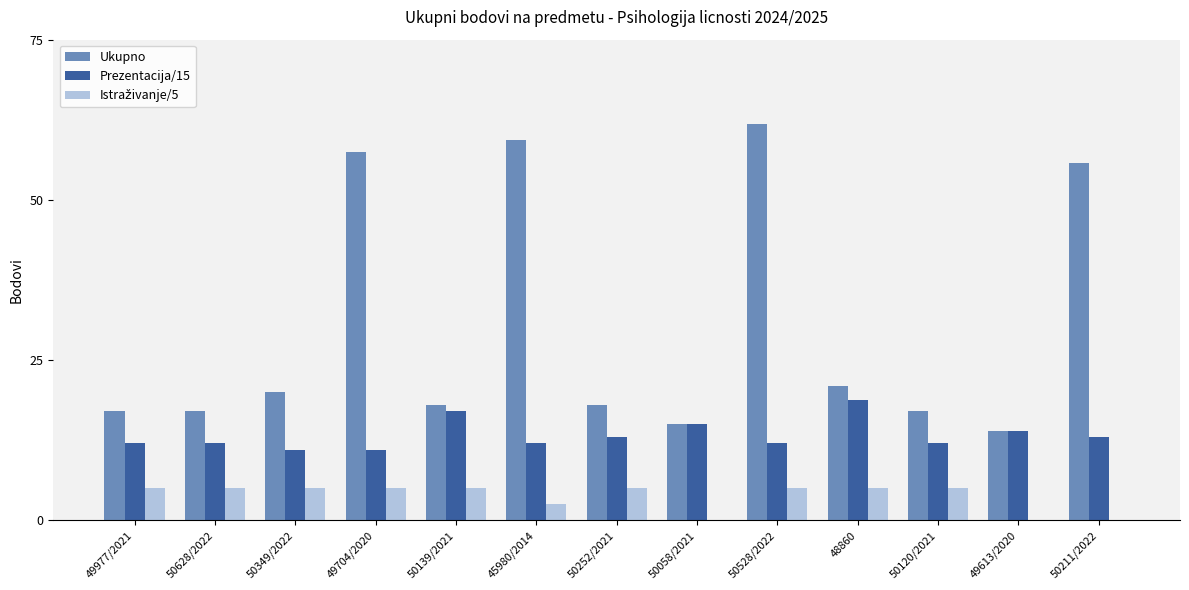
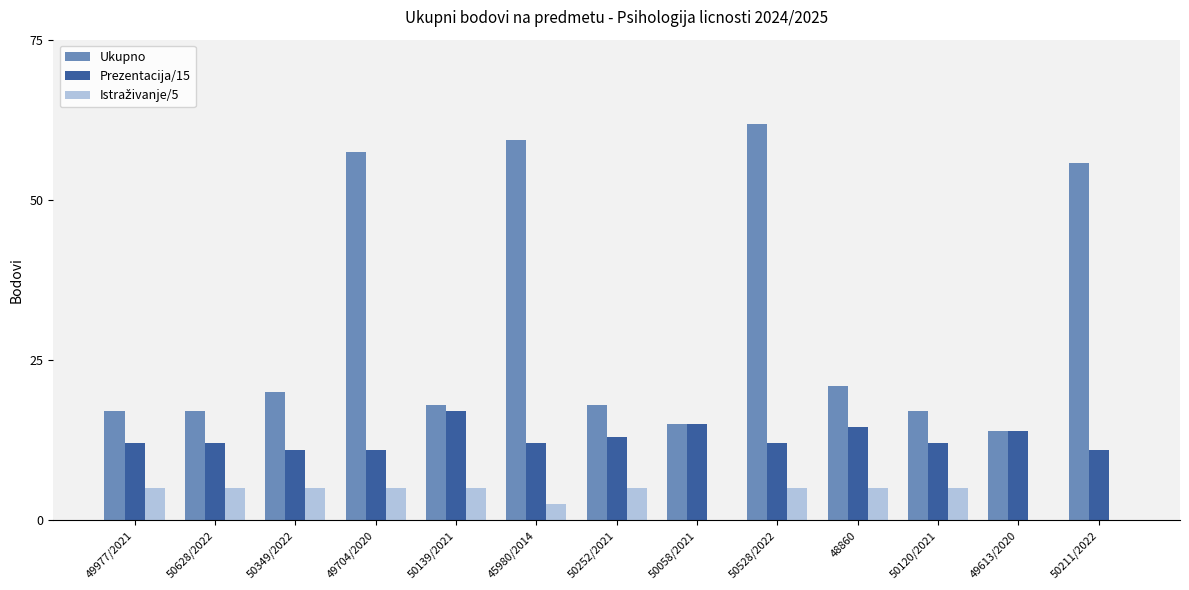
Prezentacija/15, 48860: 19 -> 15
Prezentacija/15, 50211/2022: 13 -> 11
